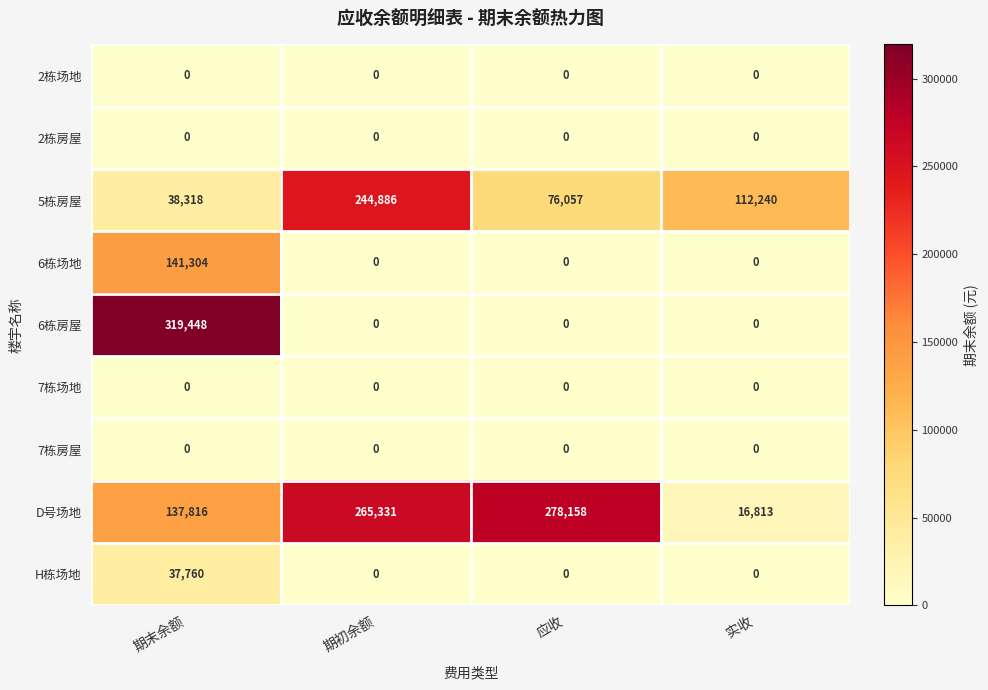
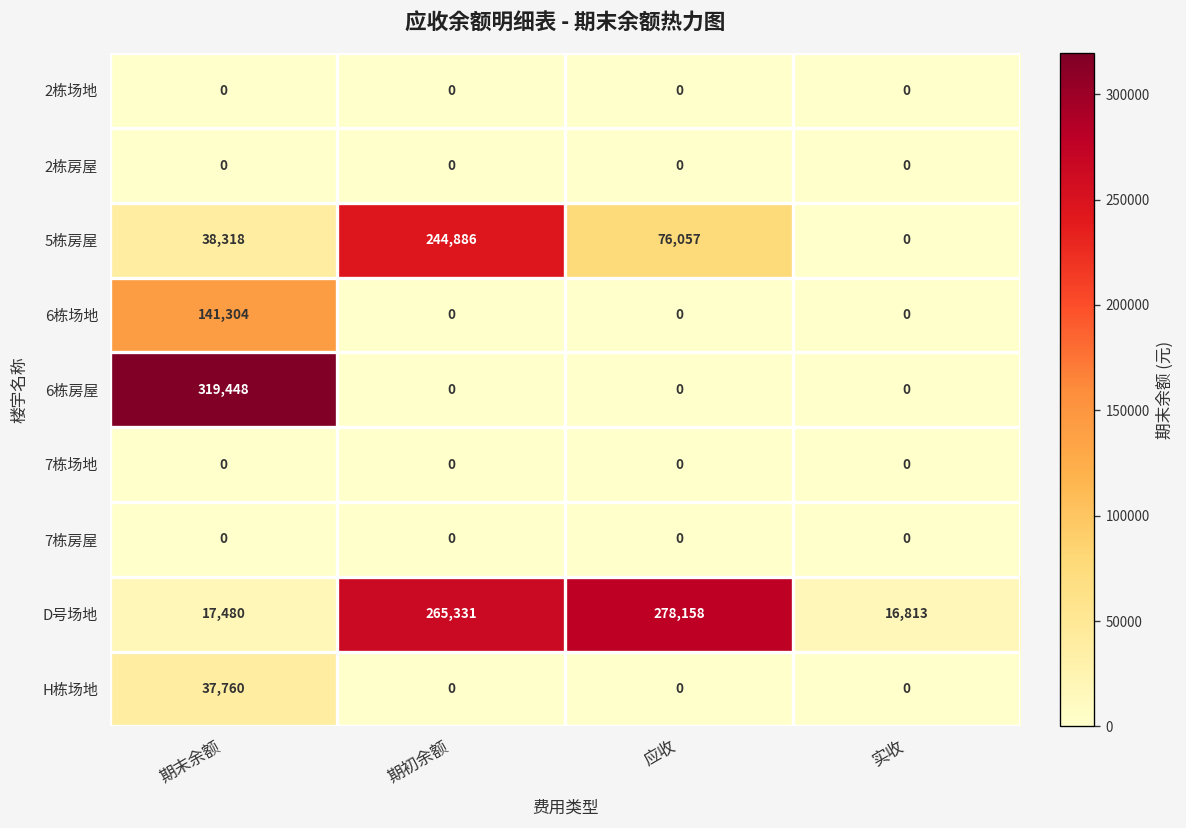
5栋房屋, 实收: 112,240 -> 0
D号场地, 期末余额: 137,816 -> 17,480
